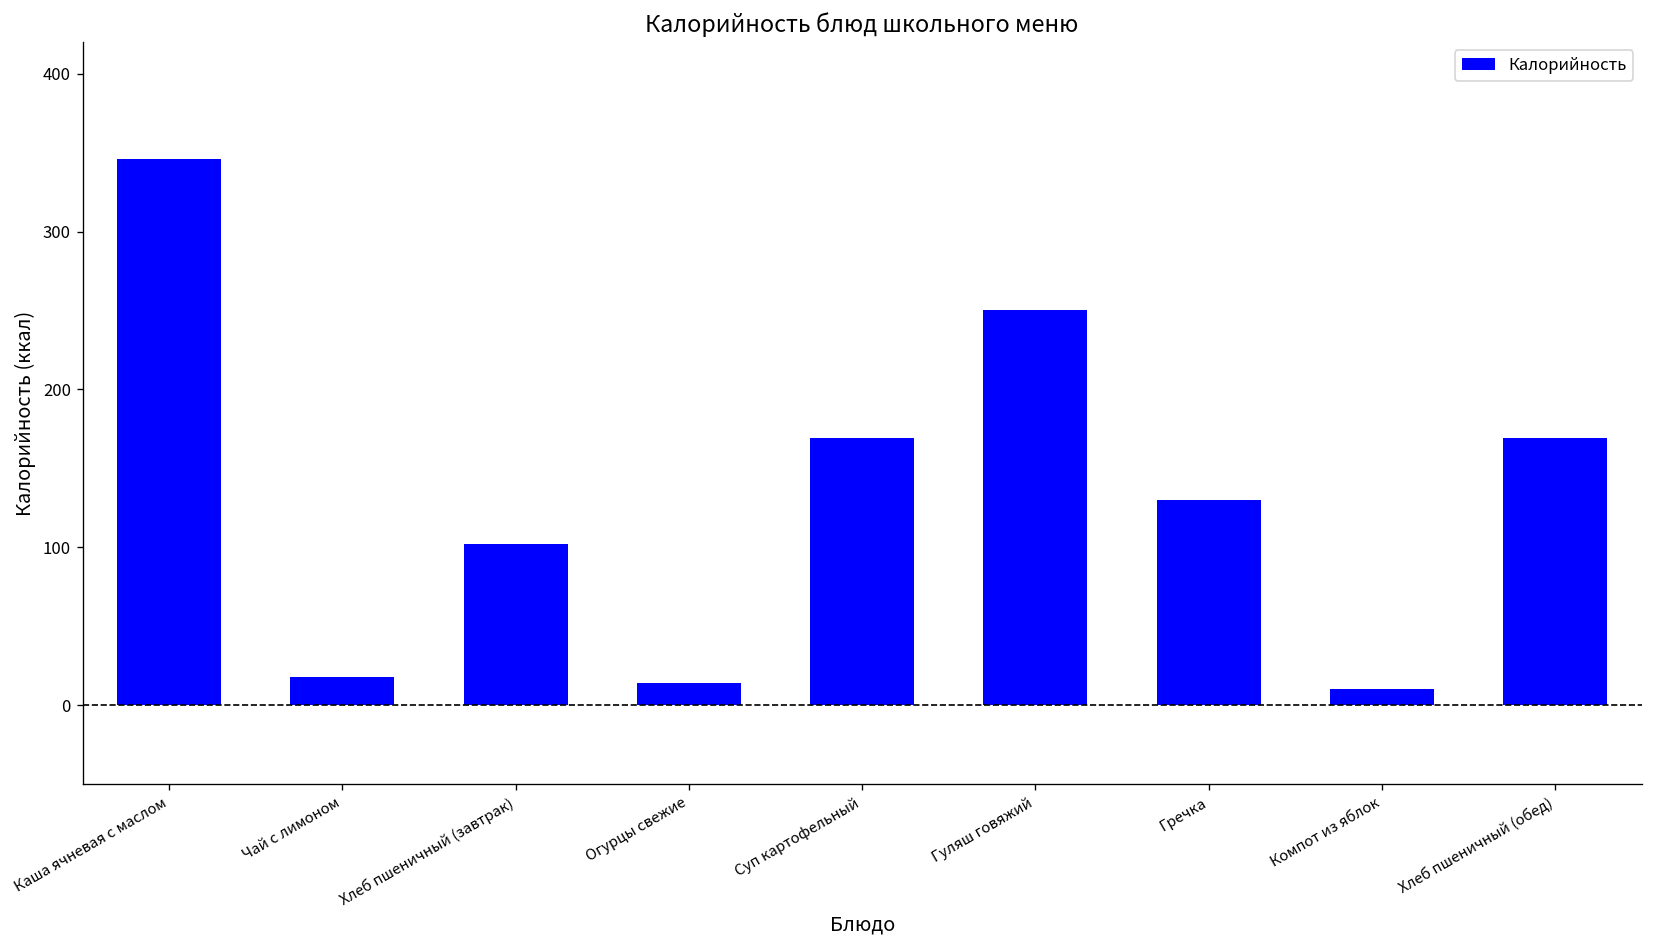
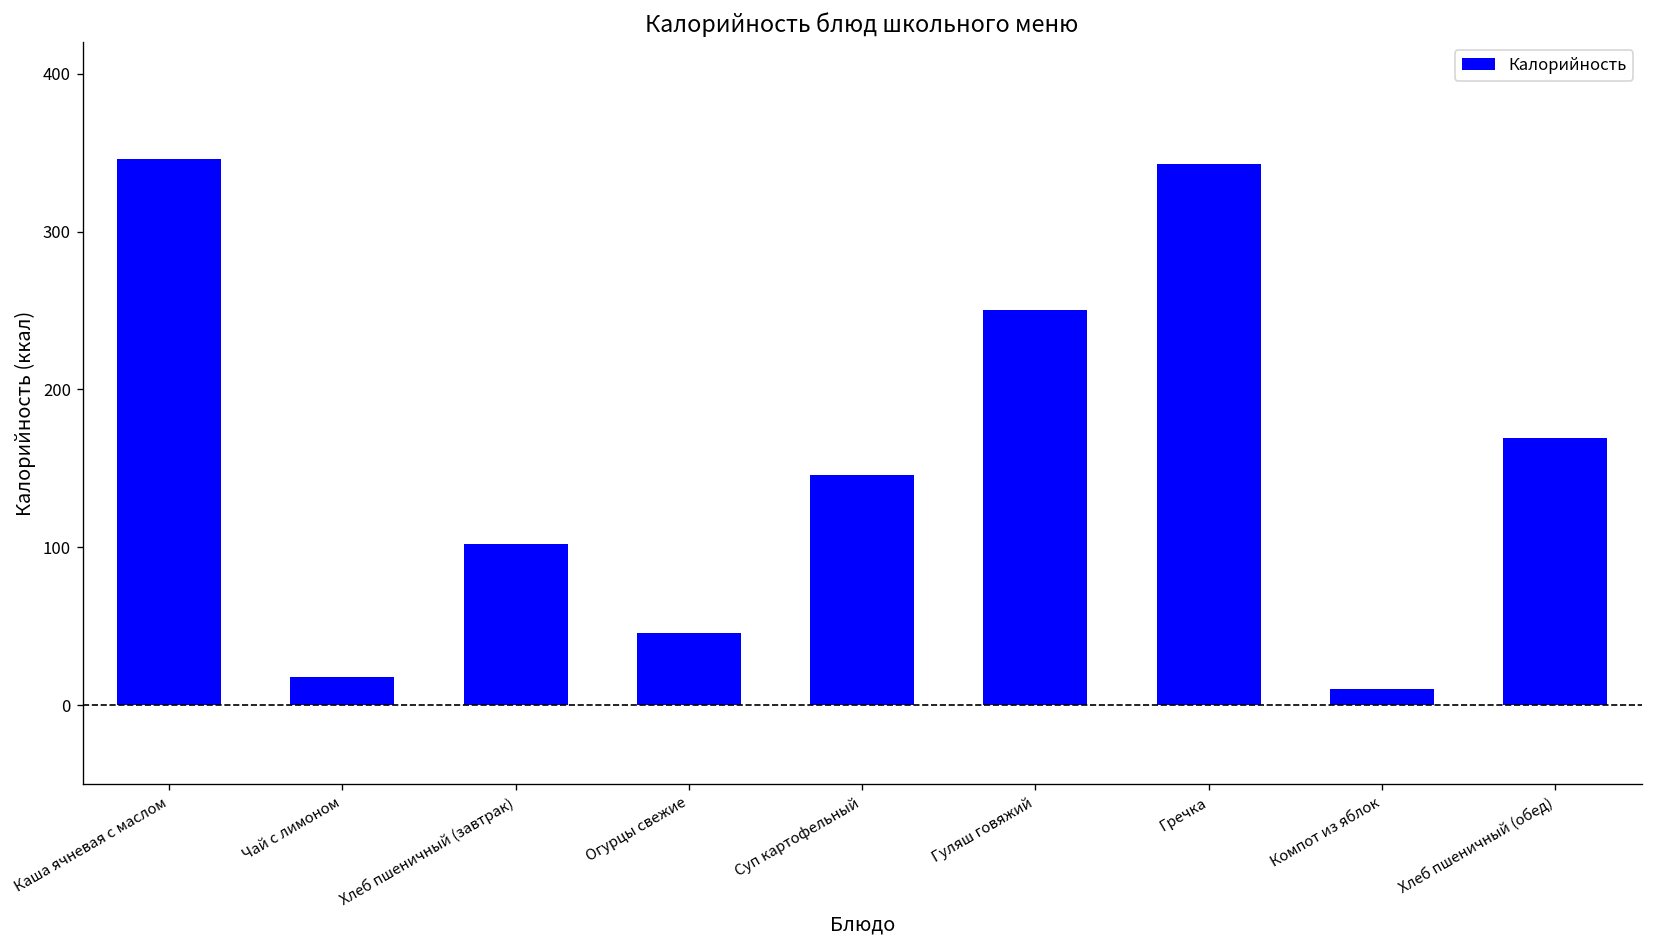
Огурцы свежие: 14 -> 46
Суп картофельный: 169 -> 146
Гречка: 130 -> 343
